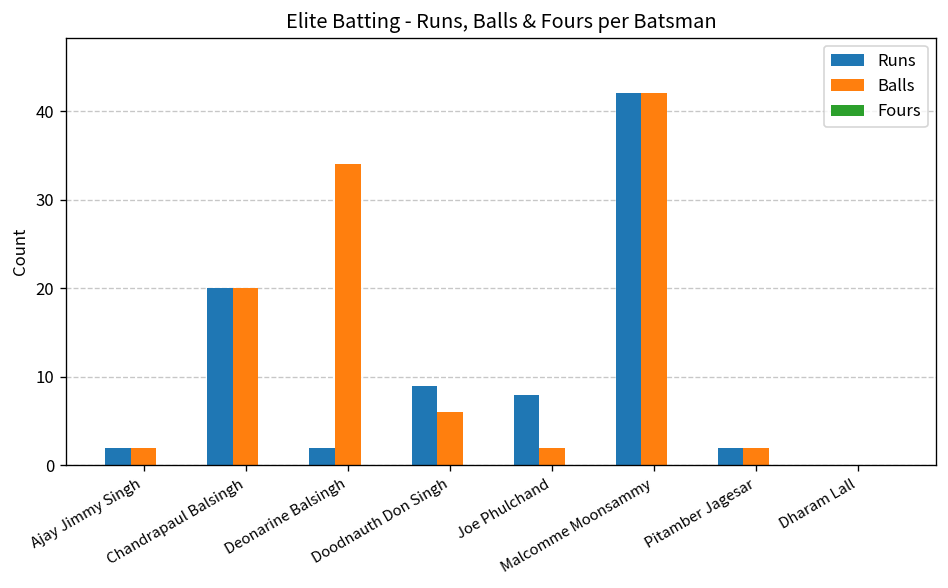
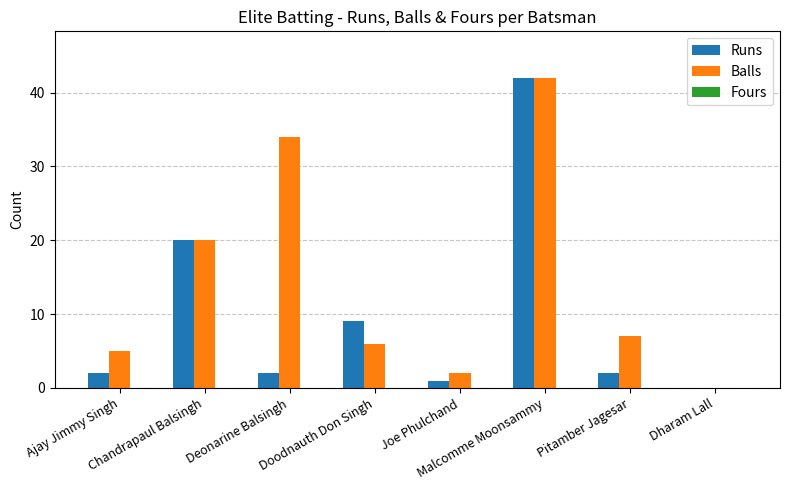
Balls, Ajay Jimmy Singh: 2 -> 5
Runs, Joe Phulchand: 8 -> 1
Balls, Pitamber Jagesar: 2 -> 7
